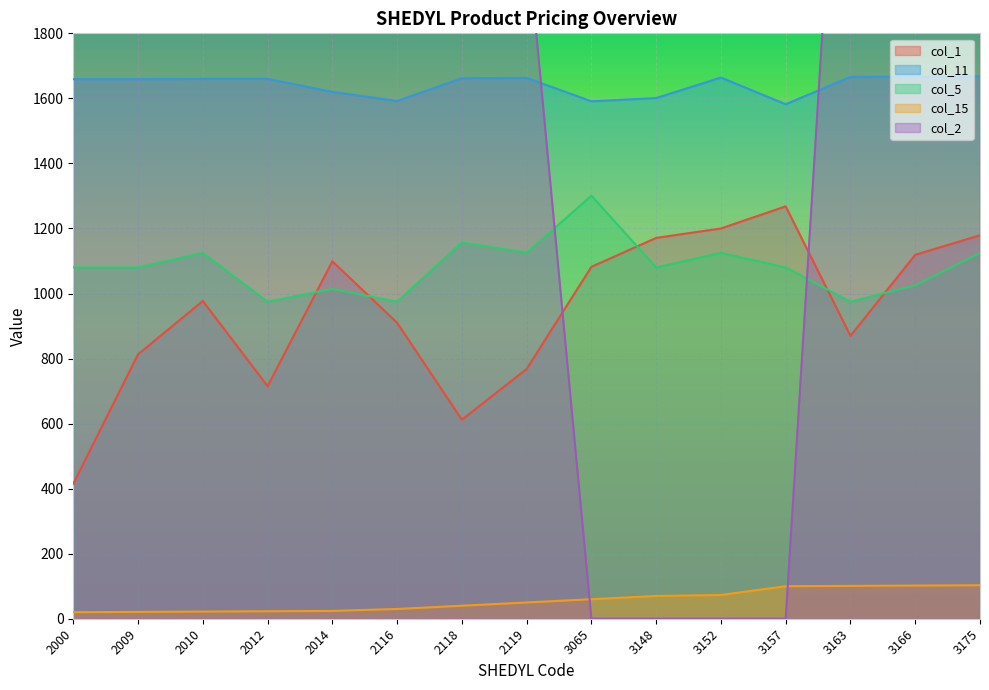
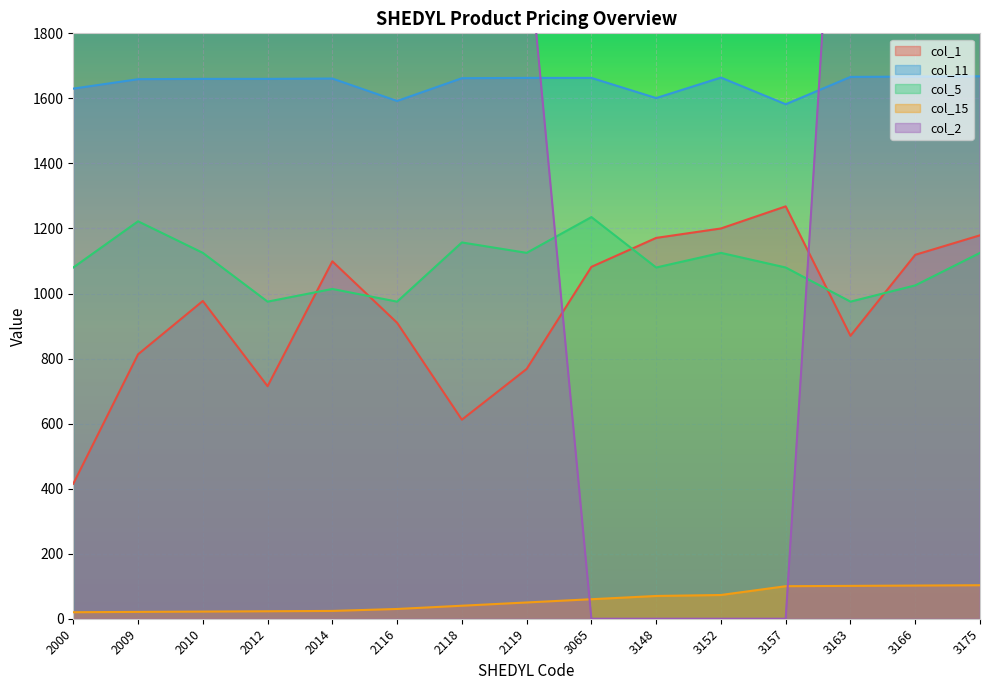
col_11, 2000: 1660 -> 1630
col_5, 2009: 1080 -> 1220
col_11, 2014: 1620 -> 1660
col_11, 3065: 1590 -> 1660
col_5, 3065: 1300 -> 1240
